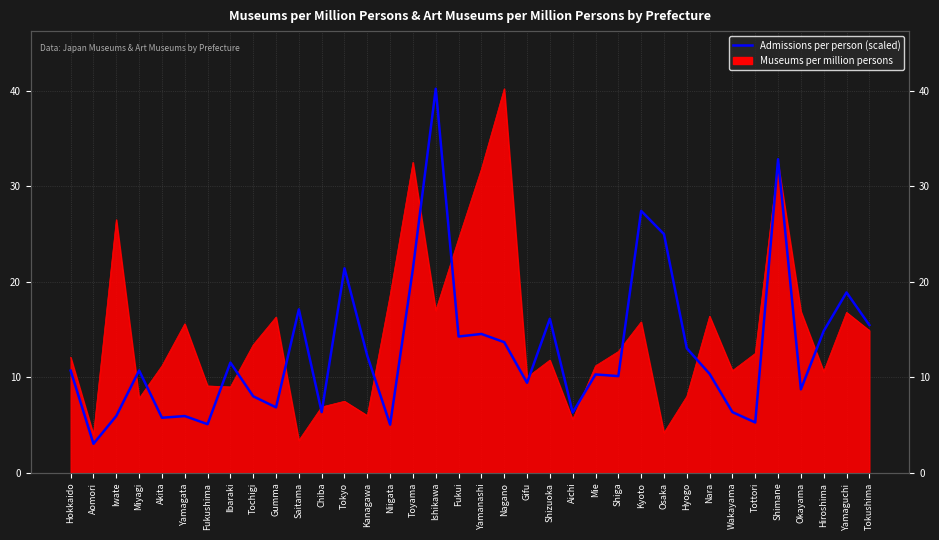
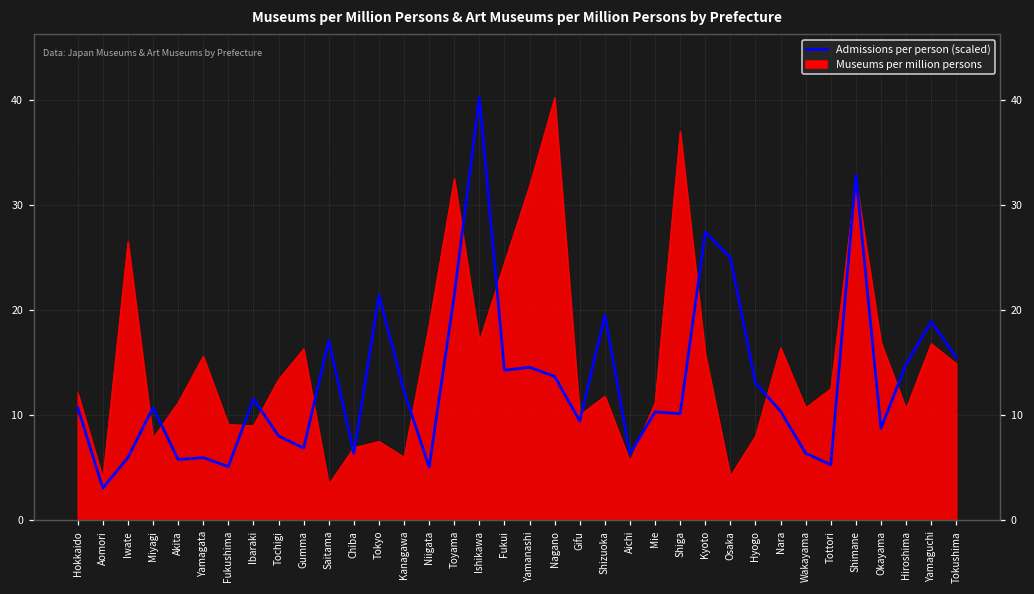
Admissions per person (scaled), Shizuoka: 16 -> 19
Museums per million persons, Shiga: 13 -> 37
